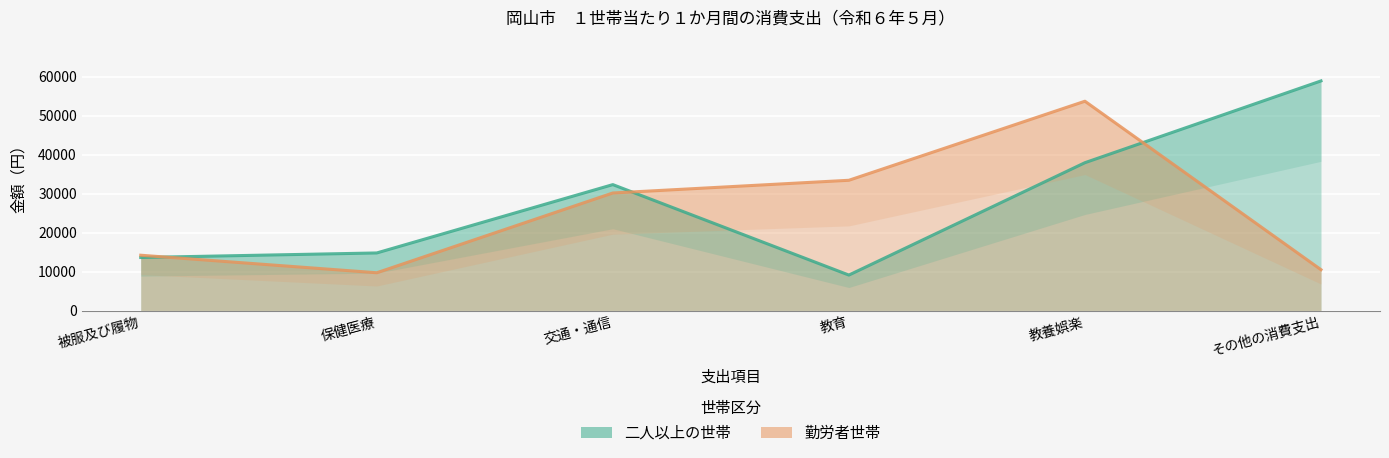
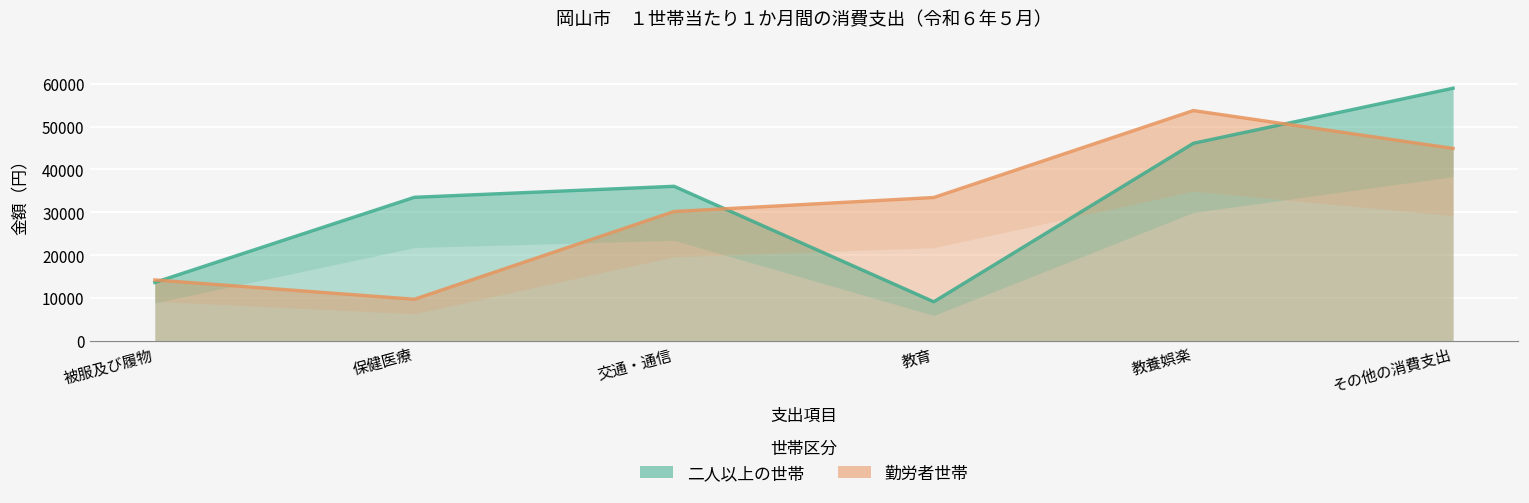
二人以上の世帯, 保健医療: 15000 -> 34000
二人以上の世帯, 交通・通信: 32000 -> 36000
二人以上の世帯, 教養娯楽: 38000 -> 46000
勤労者世帯, その他の消費支出: 11000 -> 45000
